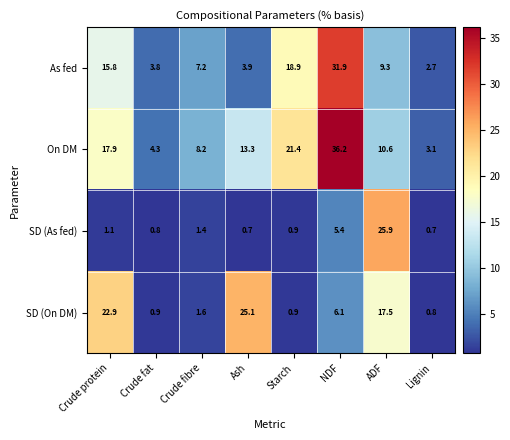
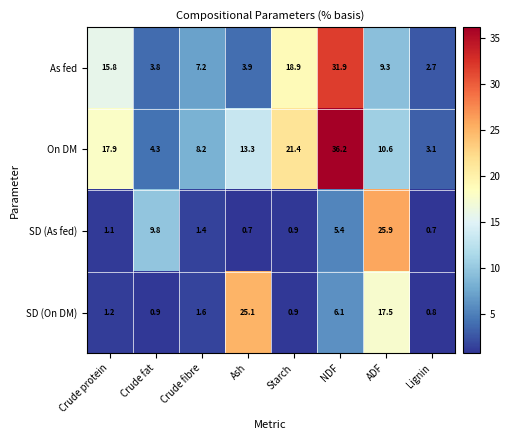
SD (As fed), Crude fat: 0.8 -> 9.8
SD (On DM), Crude protein: 22.9 -> 1.2
